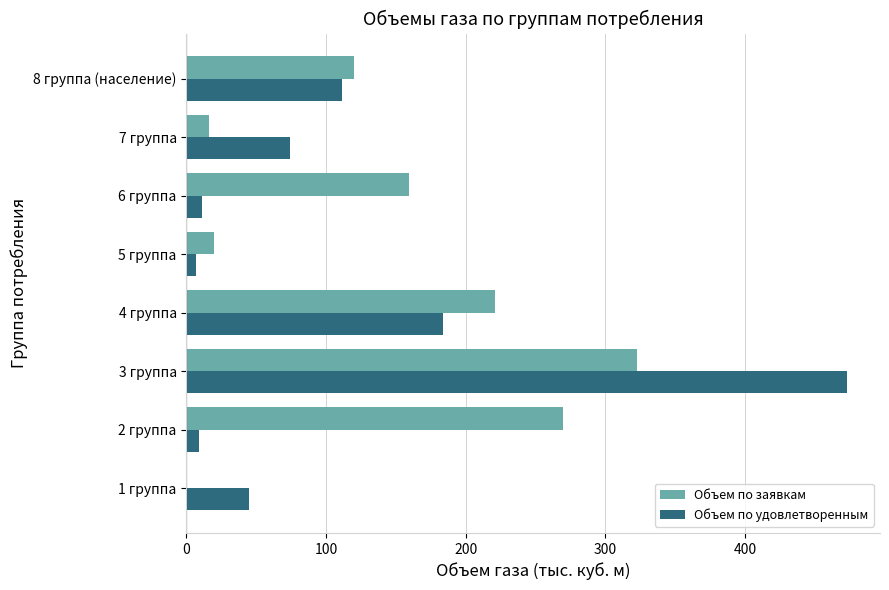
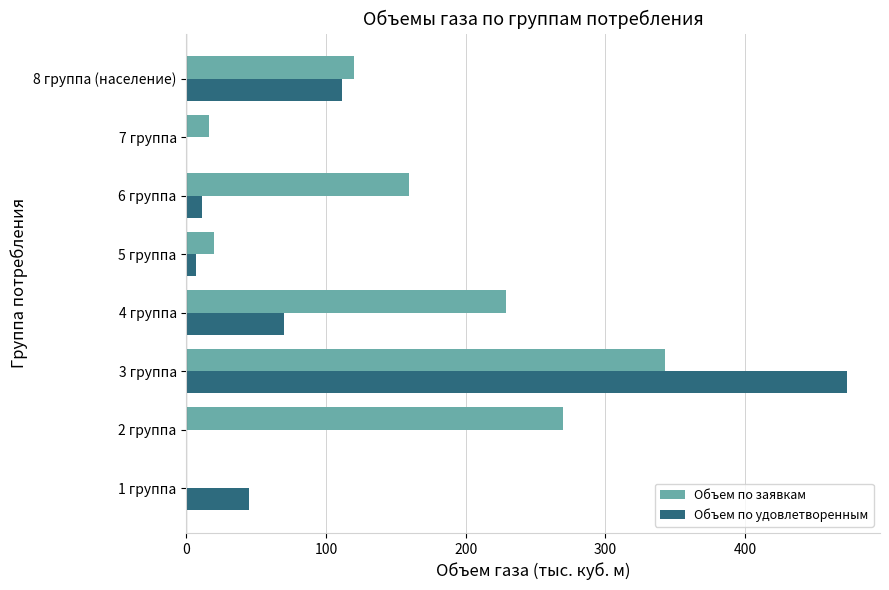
Объем по удовлетворенным, 7 группа: 74 -> 0
Объем по заявкам, 4 группа: 221 -> 229
Объем по удовлетворенным, 4 группа: 184 -> 70
Объем по заявкам, 3 группа: 323 -> 343
Объем по удовлетворенным, 2 группа: 9 -> 0
